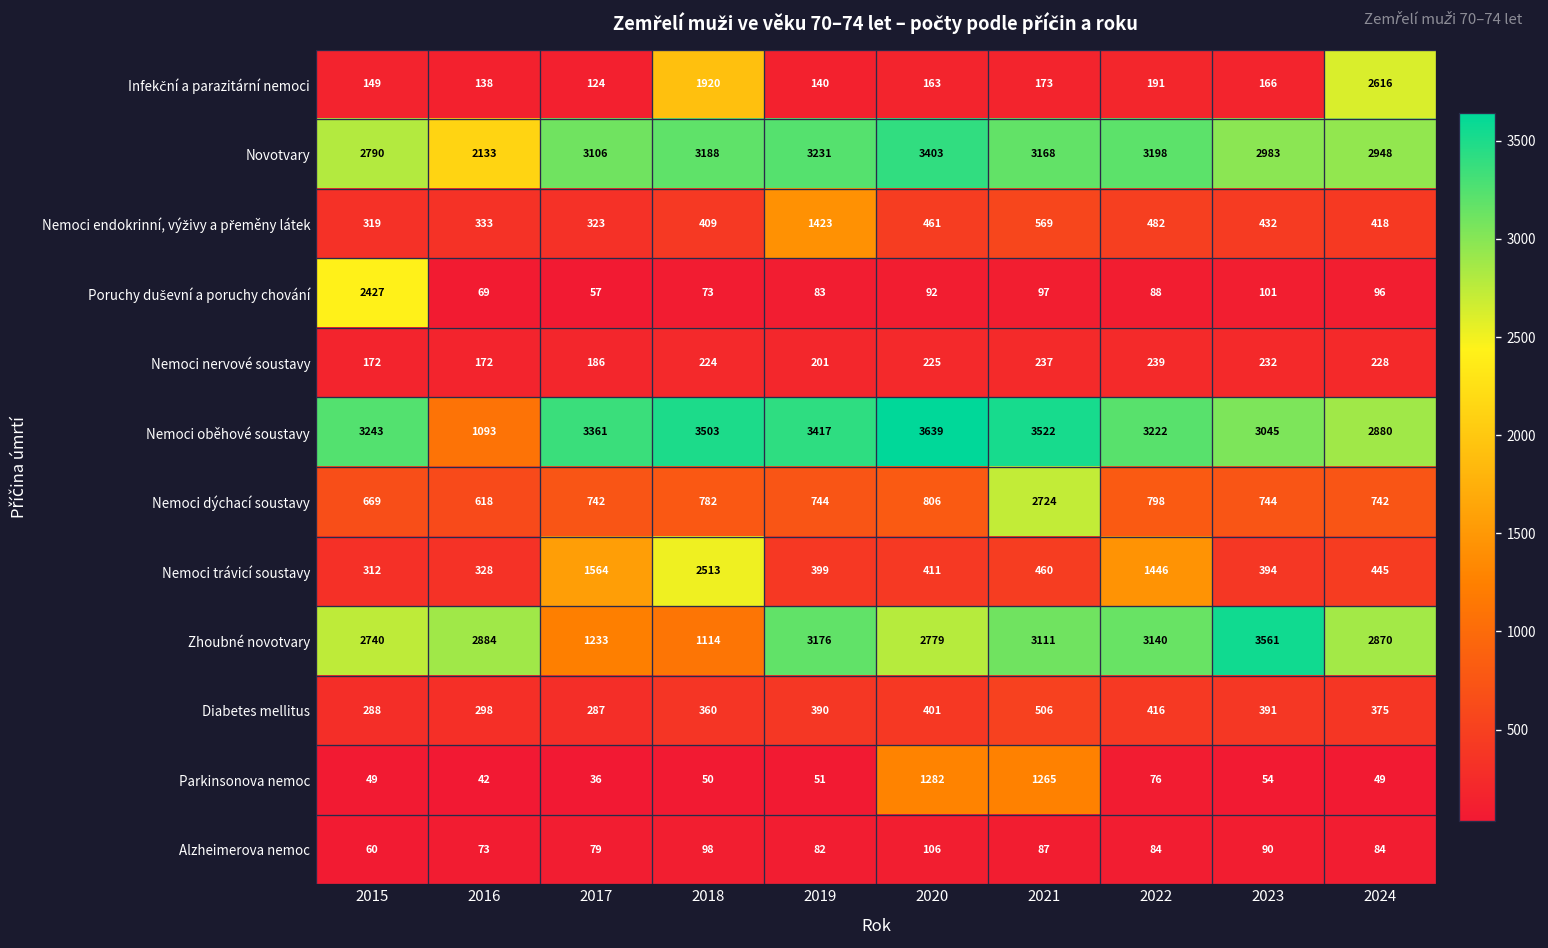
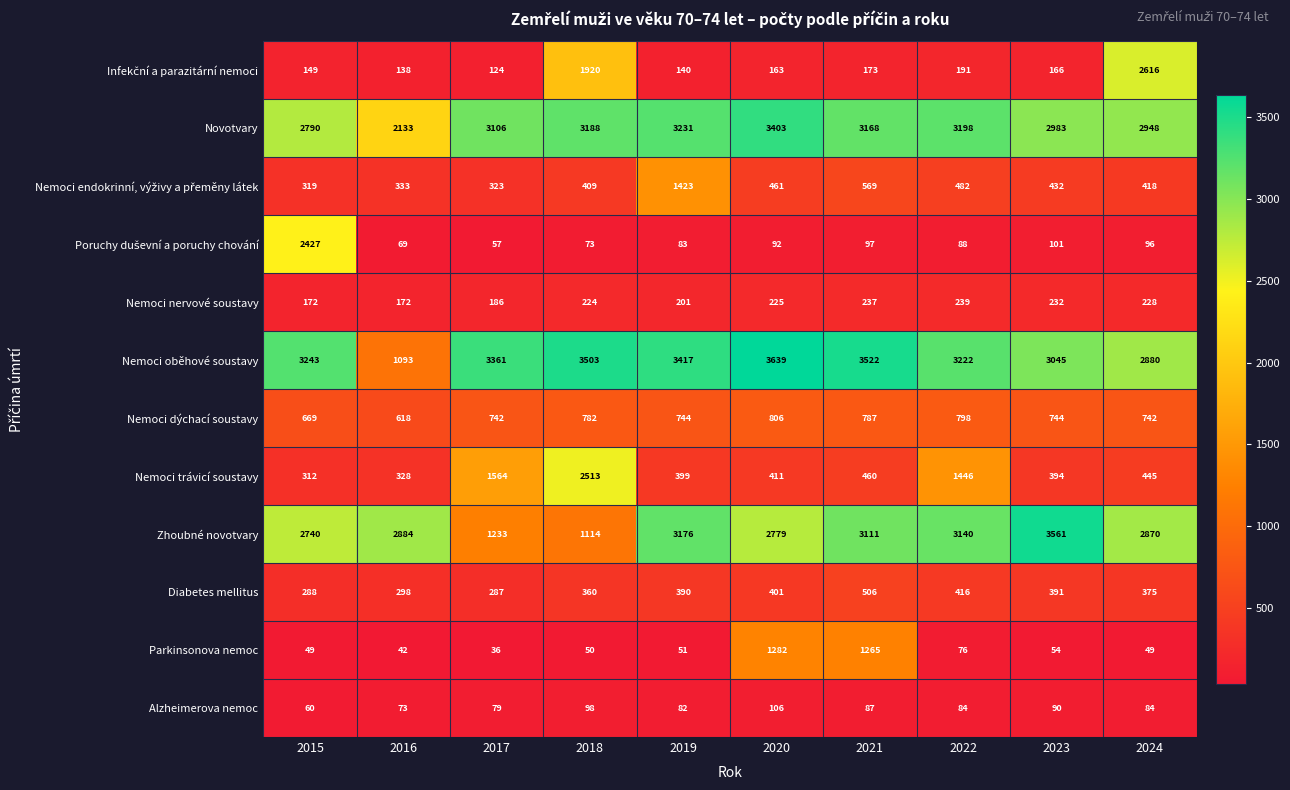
Nemoci dýchací soustavy, 2021: 2724 -> 787
